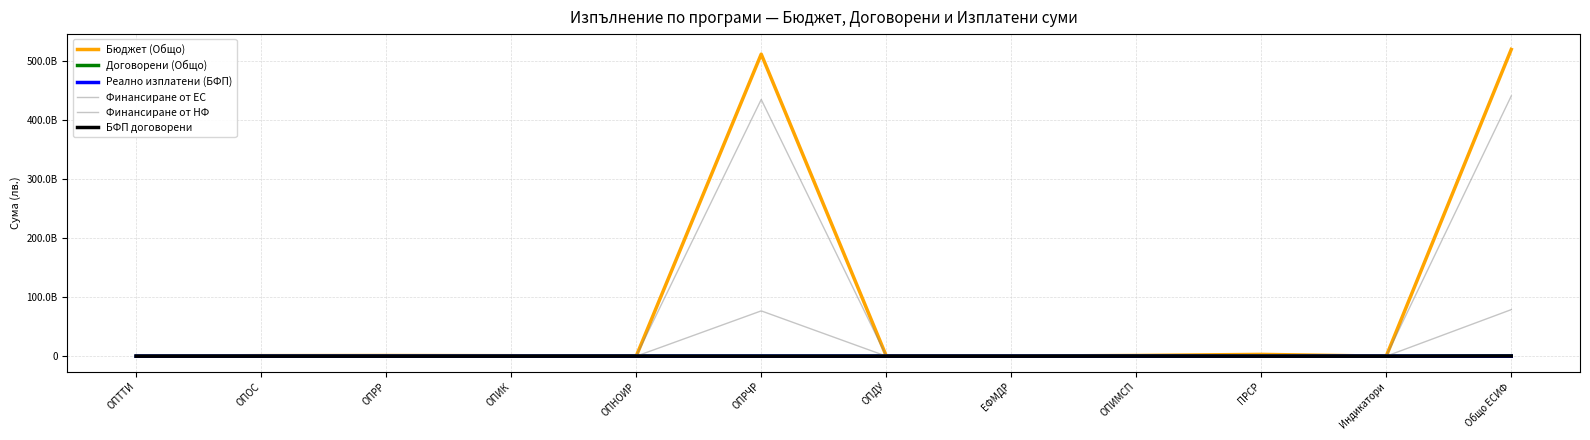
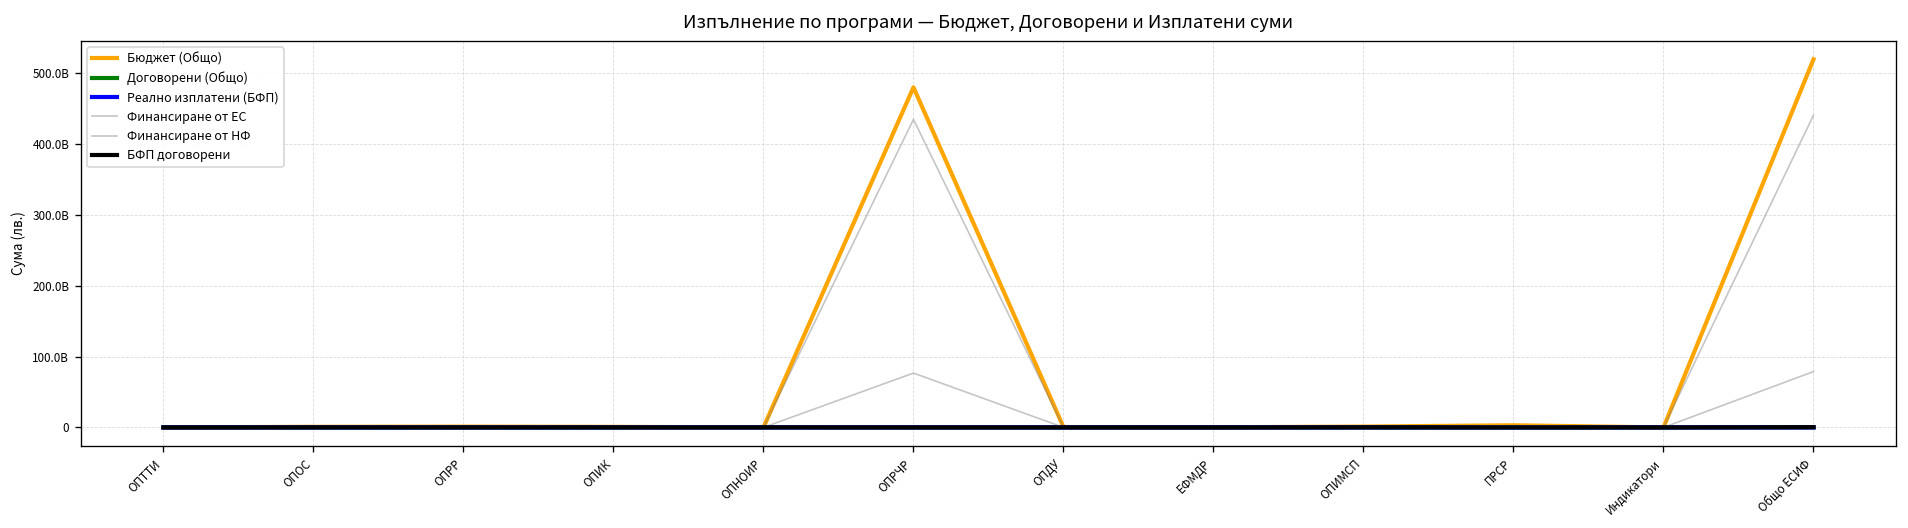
Бюджет (Общо), ОПРЧР: 510000000000 -> 480000000000
